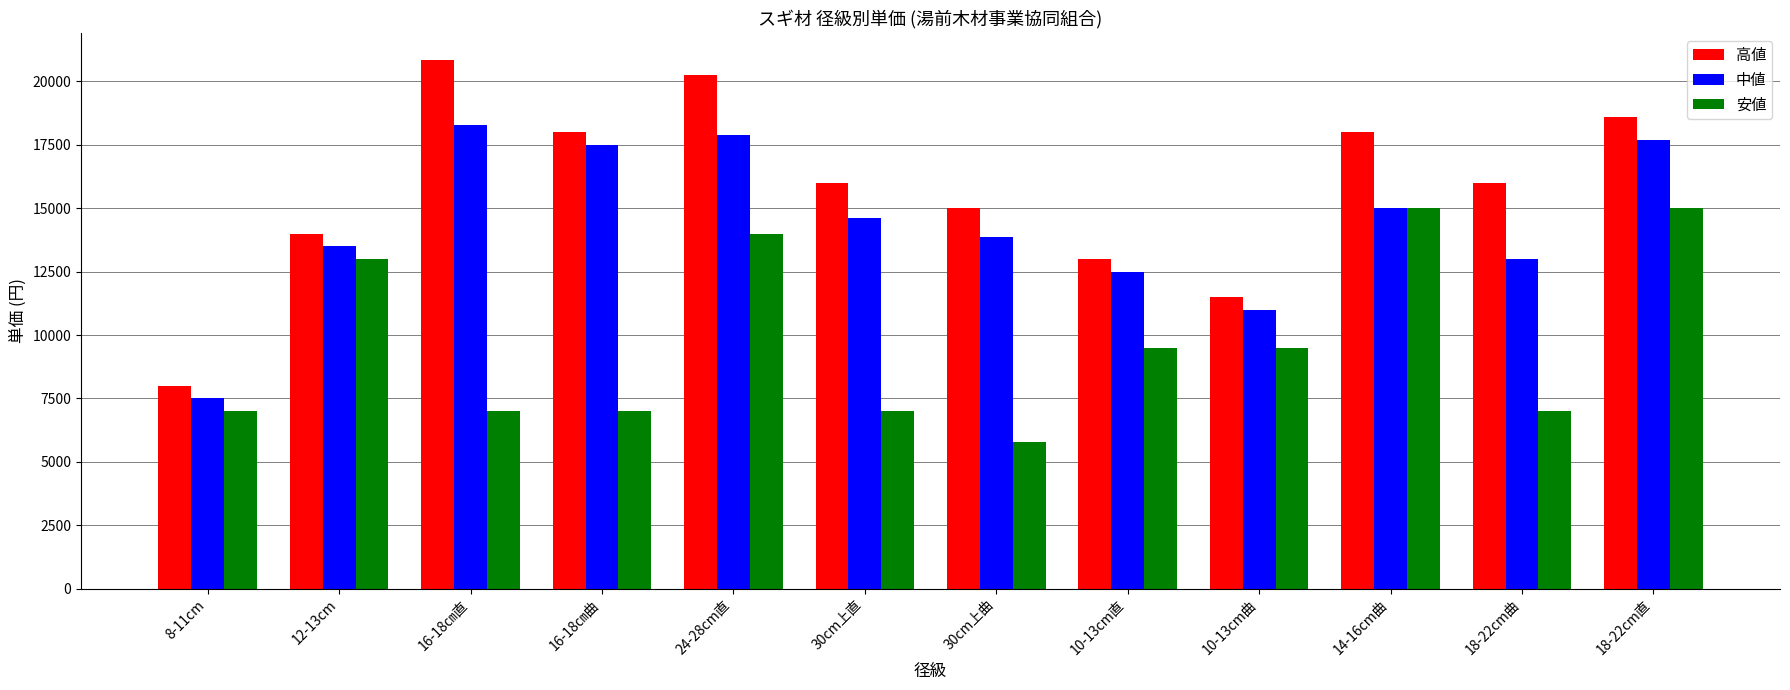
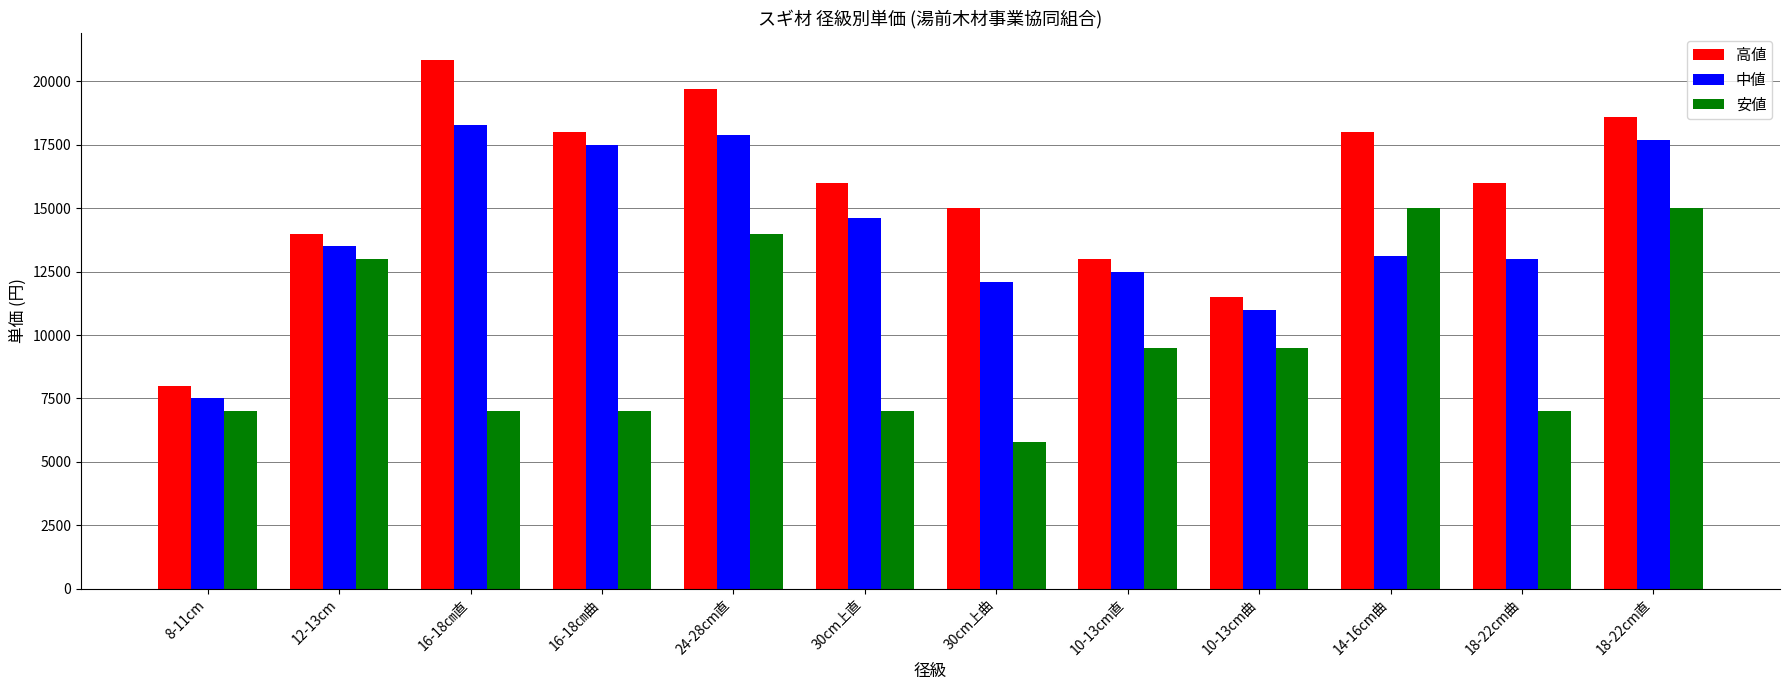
高値, 24-28cm直: 20300 -> 19700
中値, 30cm上曲: 13900 -> 12100
中値, 14-16cm曲: 15000 -> 13100
